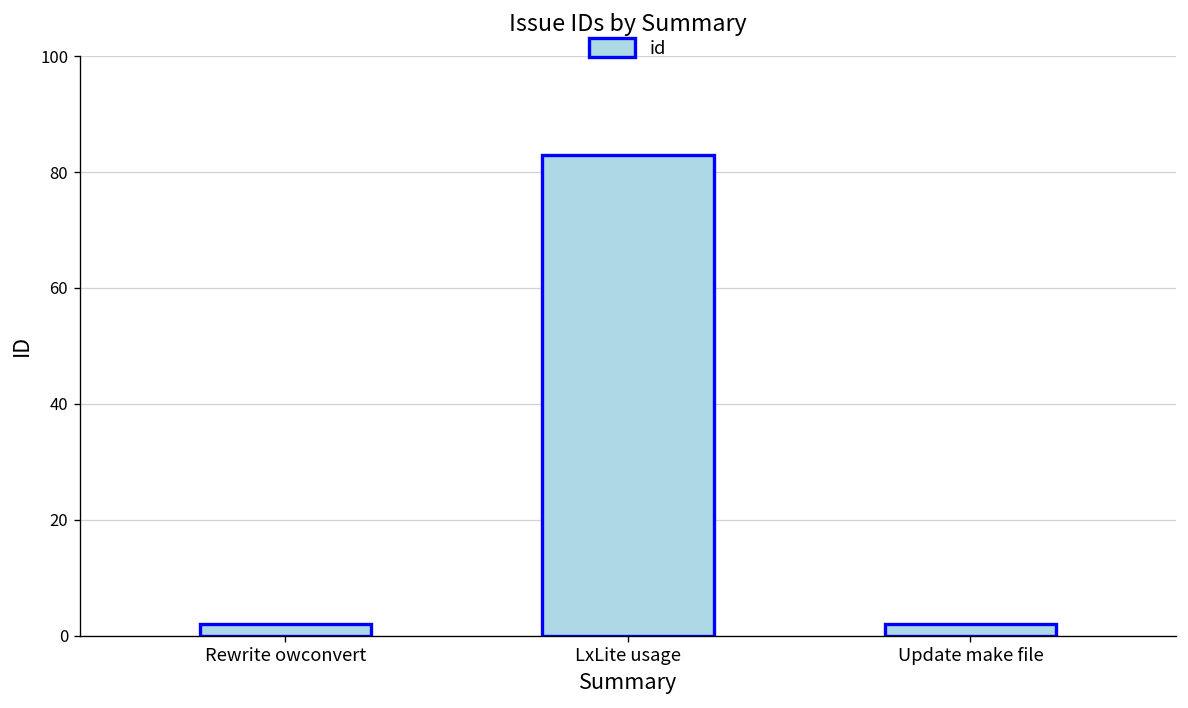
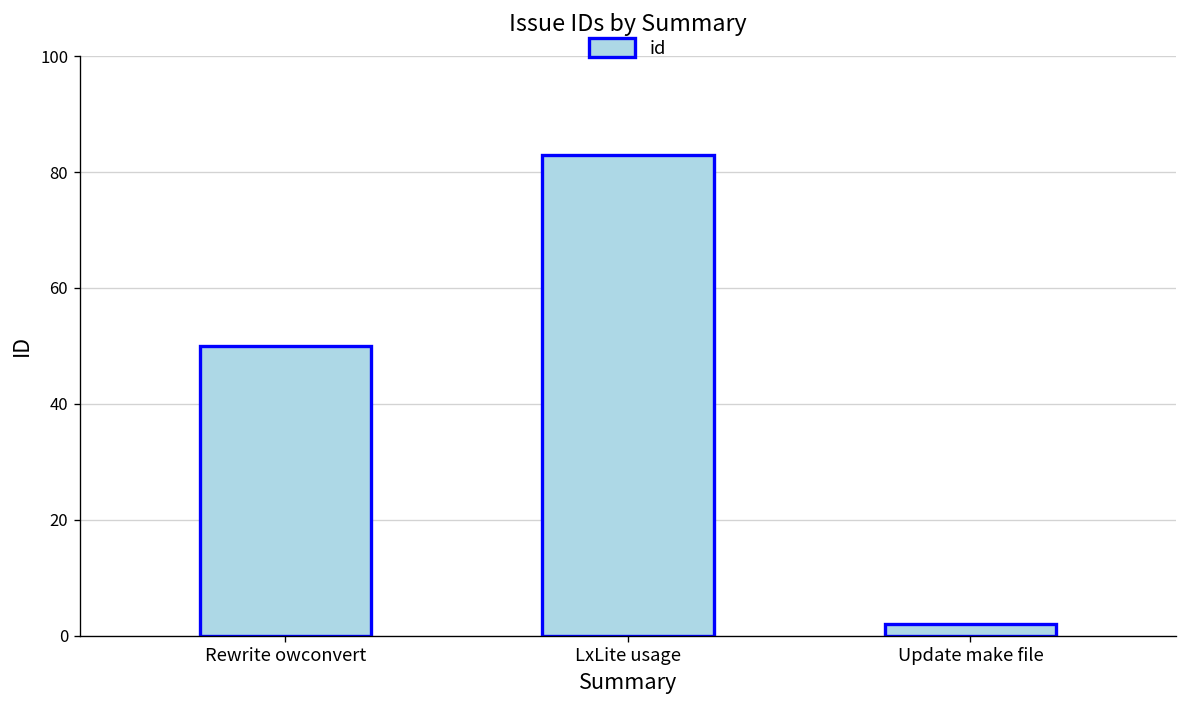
Rewrite owconvert: 2 -> 50
